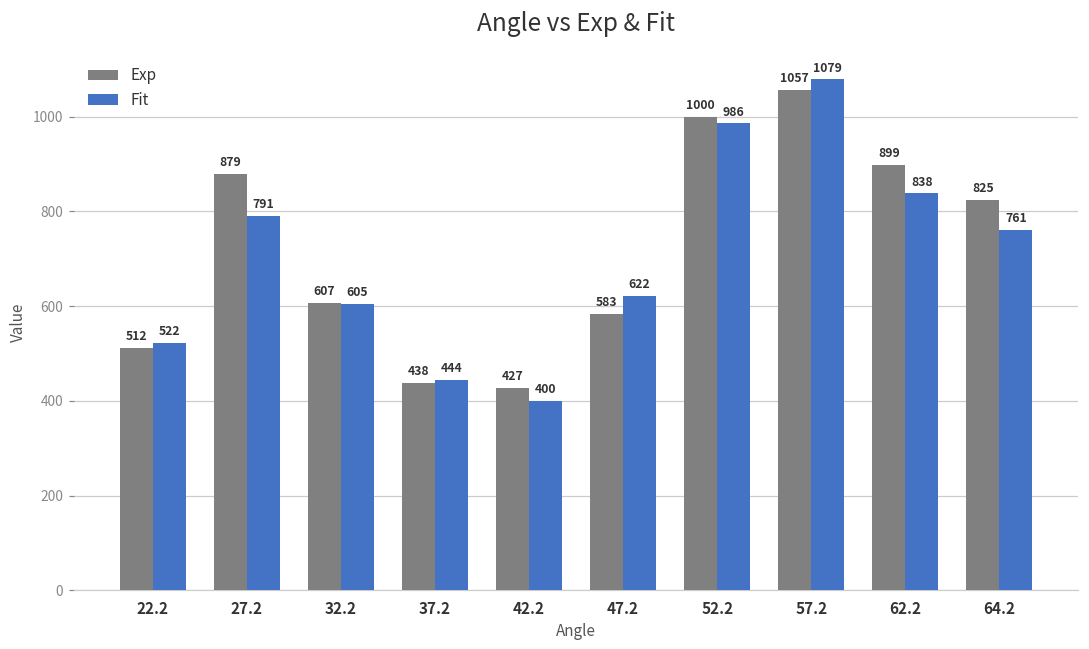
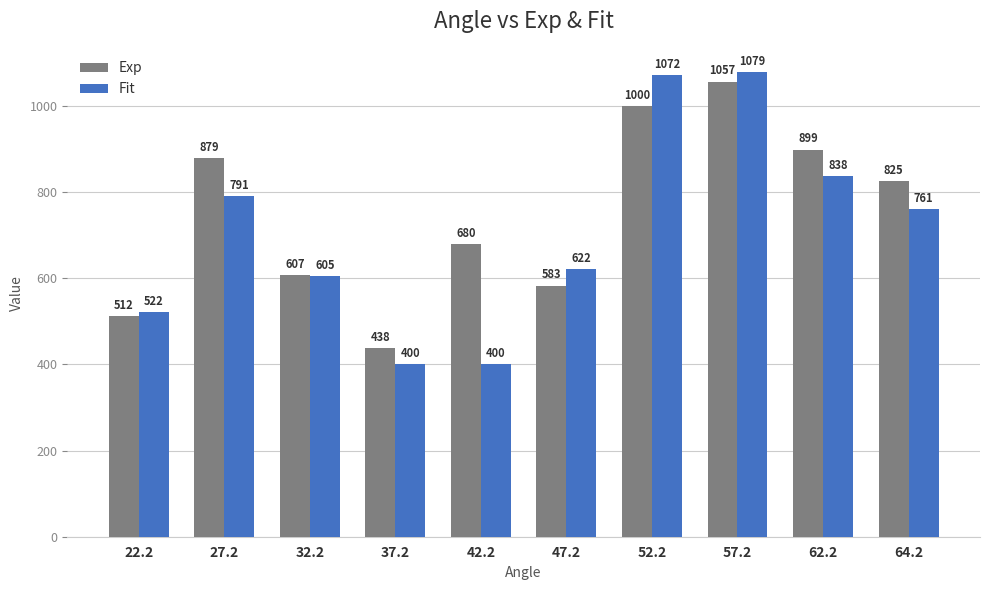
Fit, 37.2: 444 -> 400
Exp, 42.2: 427 -> 680
Fit, 52.2: 986 -> 1072
